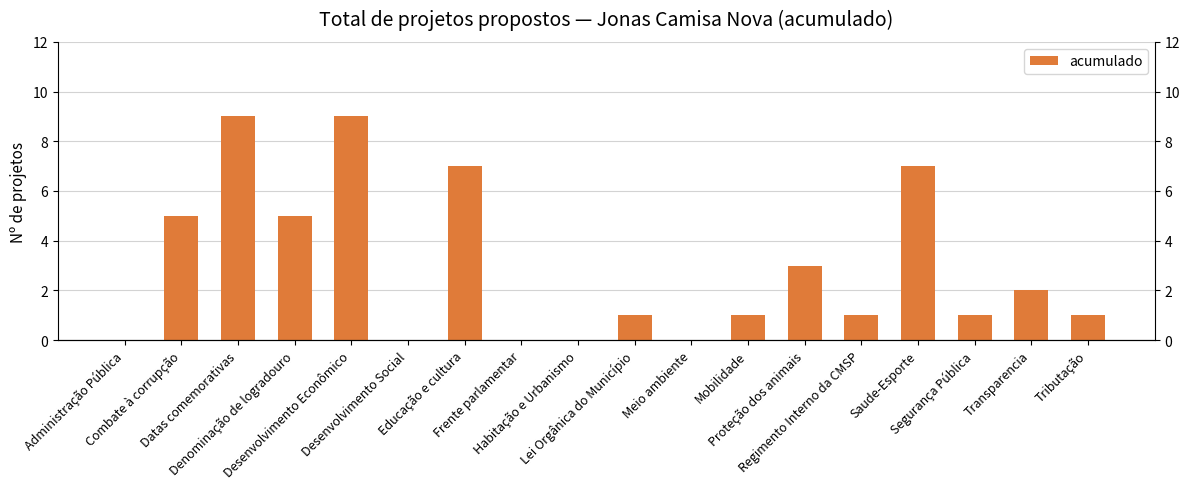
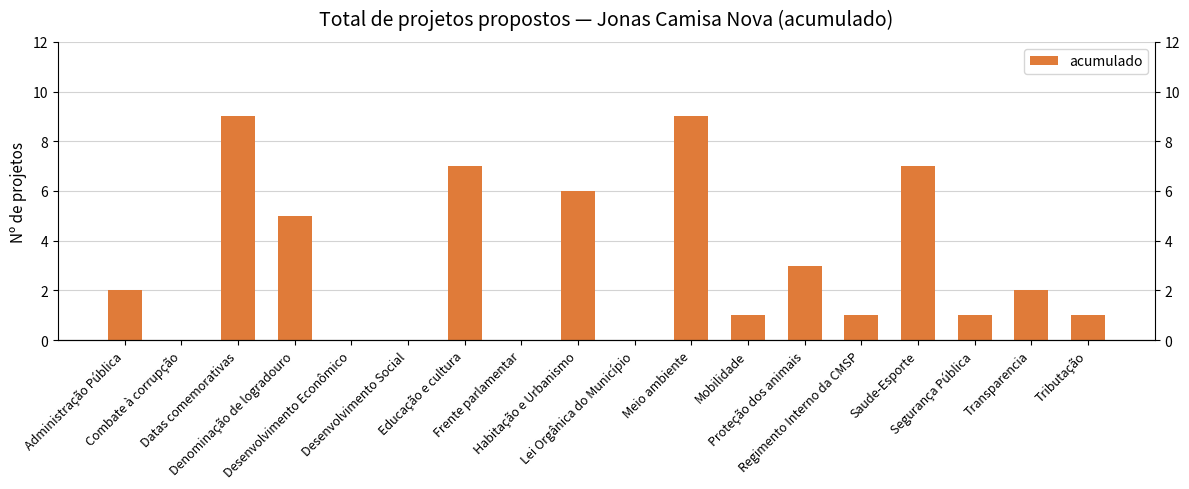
Administração Pública: 0 -> 2
Combate à corrupção: 5 -> 0
Desenvolvimento Econômico: 9 -> 0
Habitação e Urbanismo: 0 -> 6
Lei Orgânica do Município: 1 -> 0
Meio ambiente: 0 -> 9
